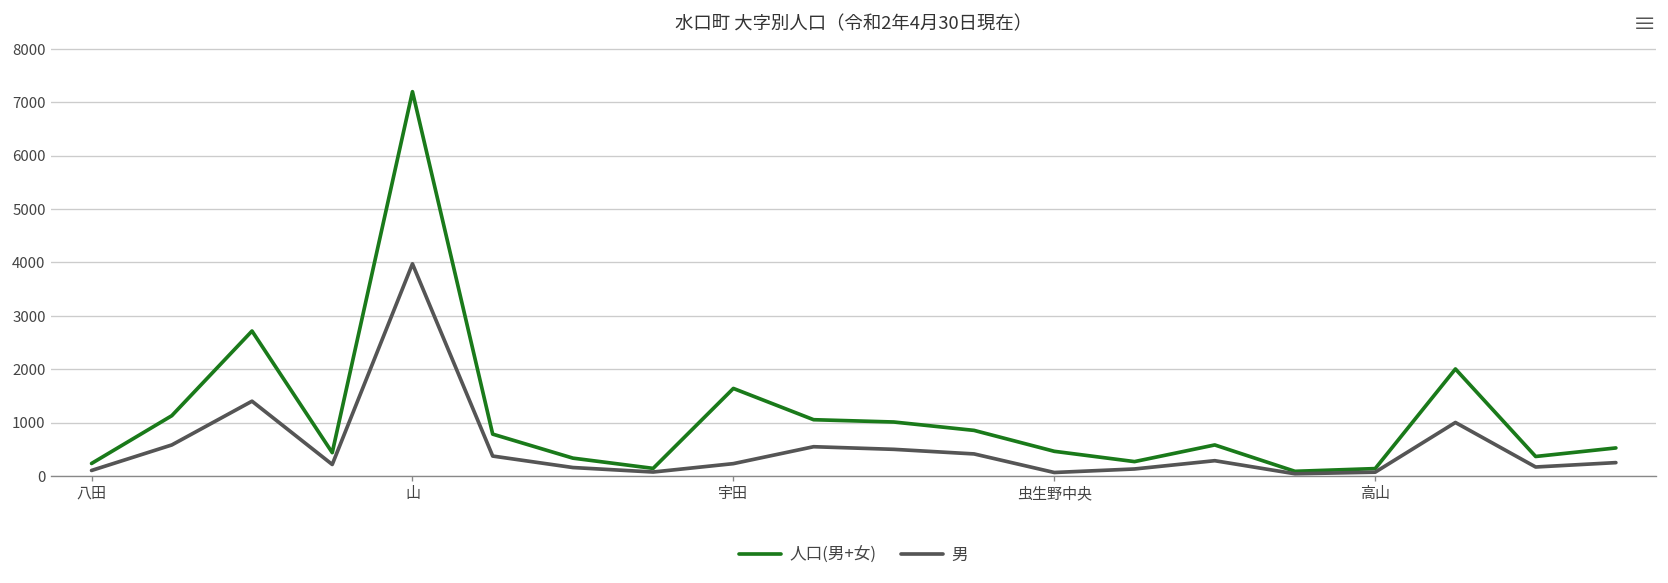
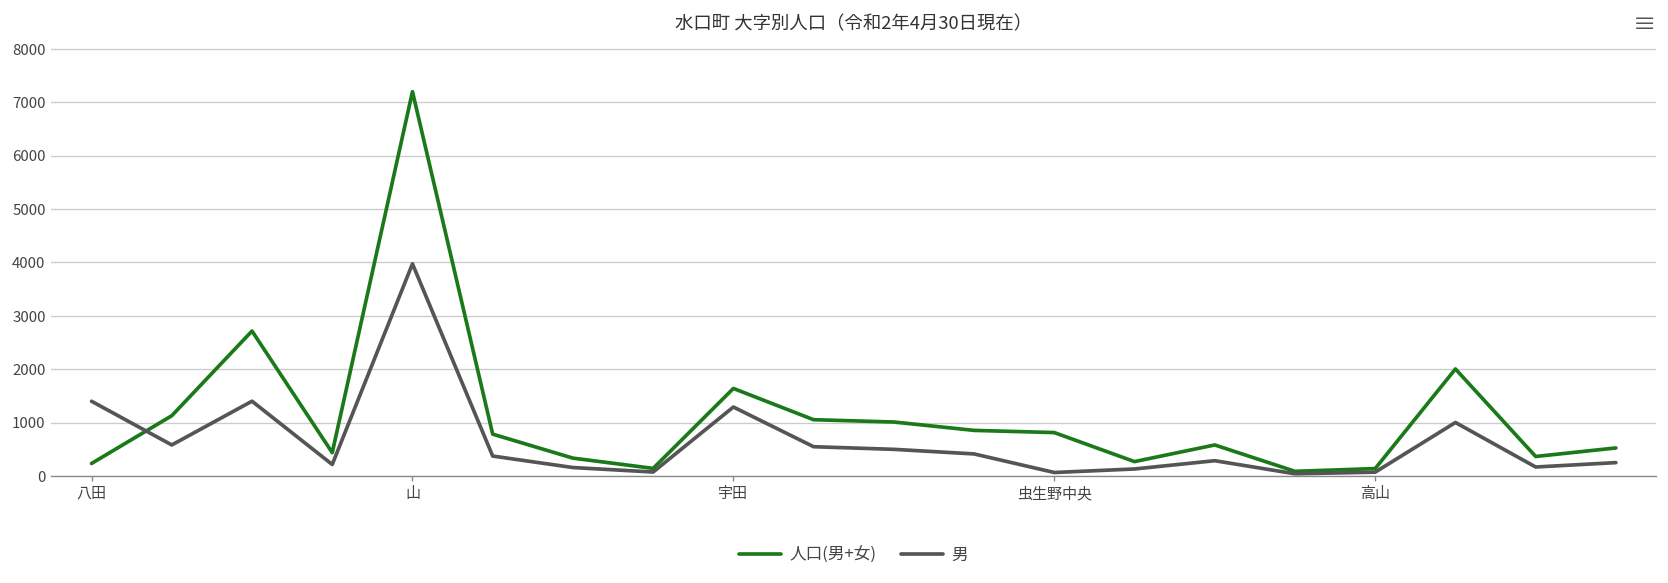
男, 八田: 100 -> 1400
男, 宇田: 200 -> 1300
人口(男+女), 虫生野中央: 500 -> 800
